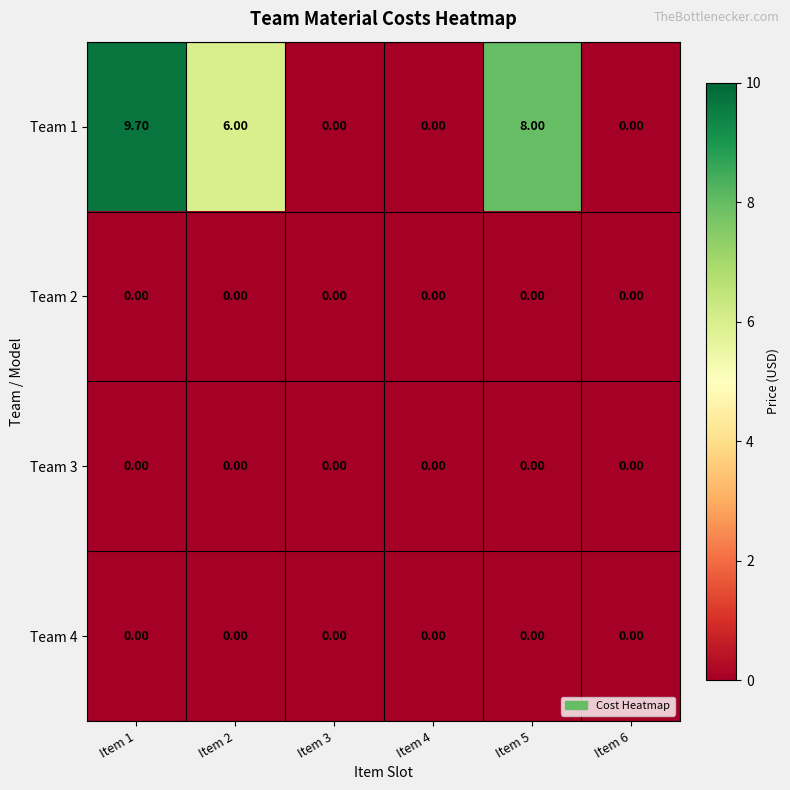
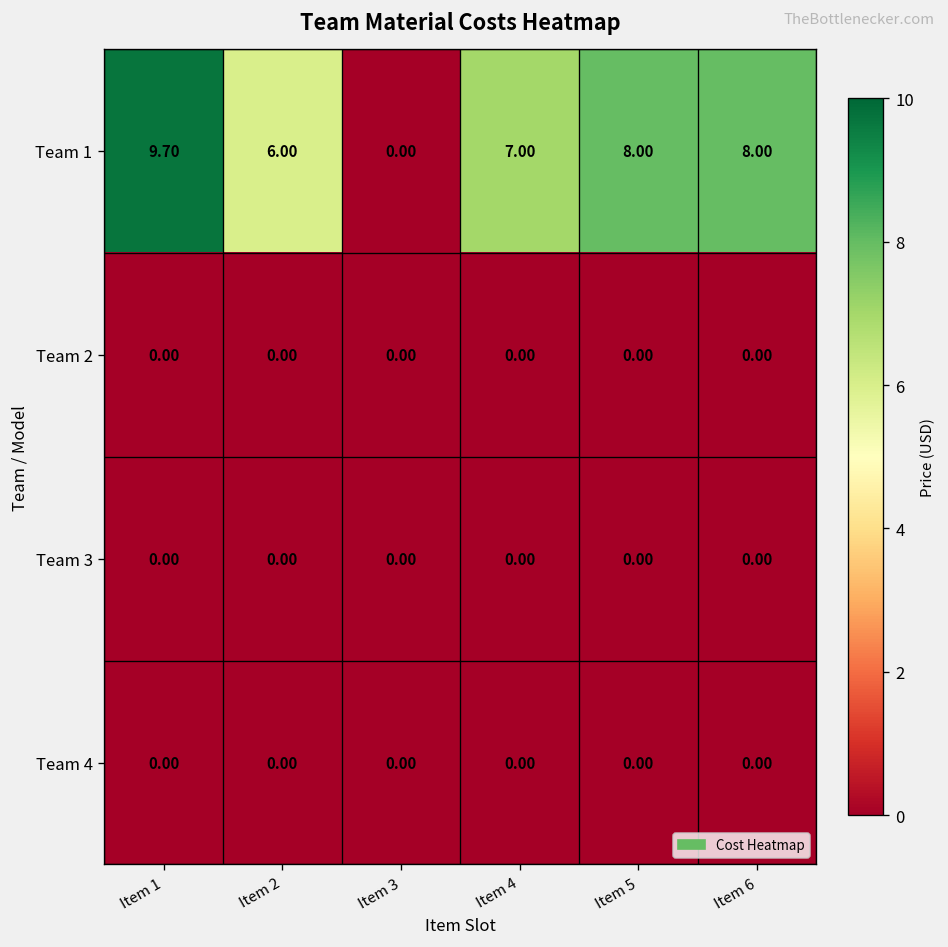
Team 1, Item 4: 0.00 -> 7.00
Team 1, Item 6: 0.00 -> 8.00
